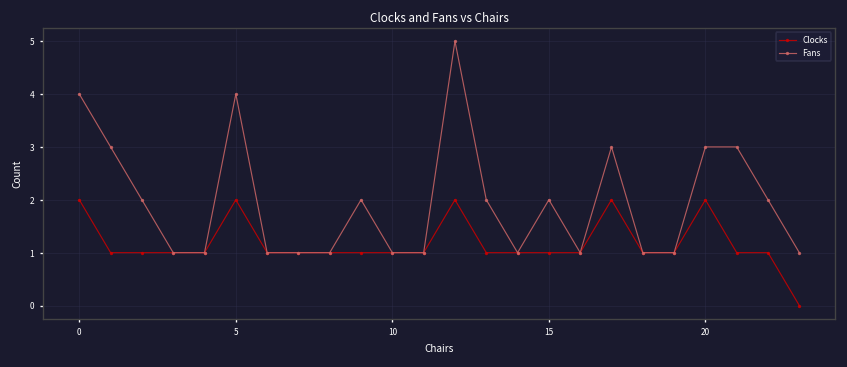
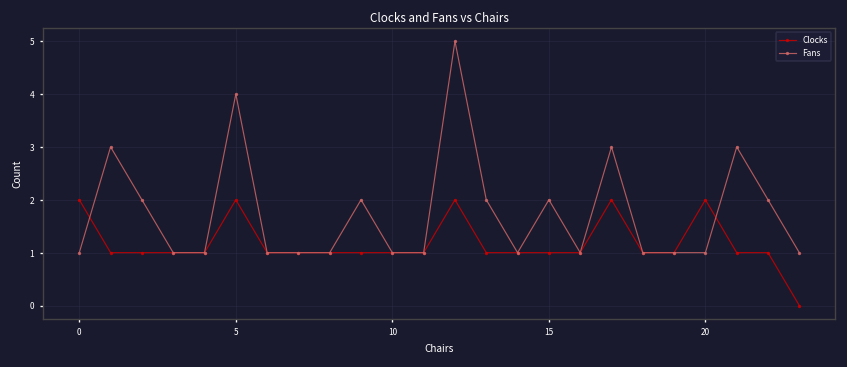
Fans, 0: 4 -> 1
Fans, 20: 3 -> 1
